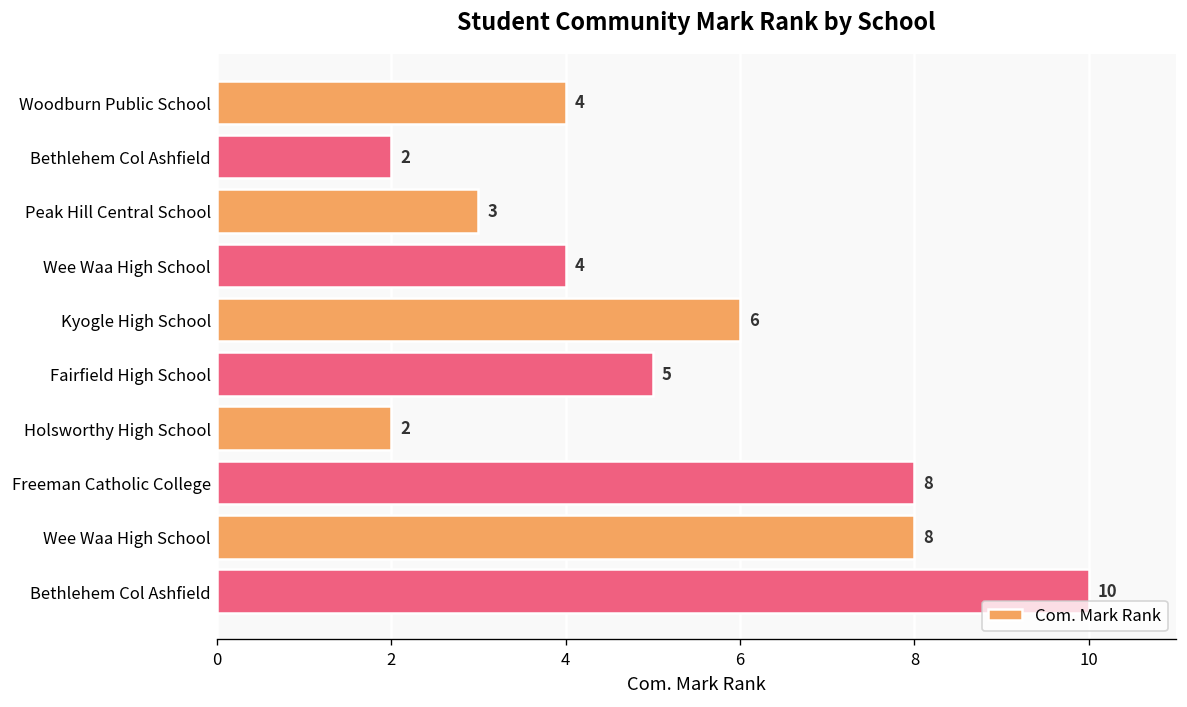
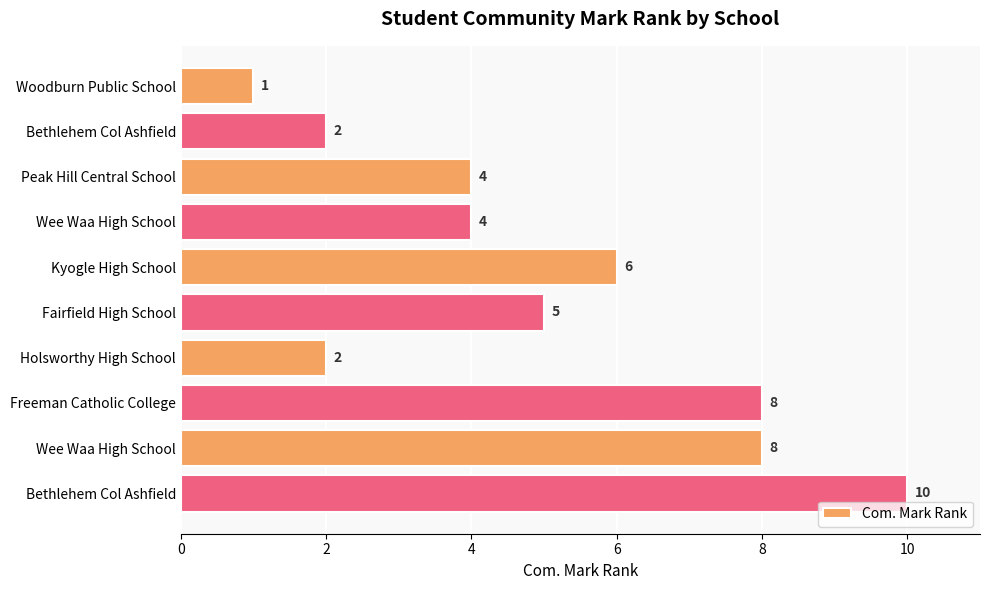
Woodburn Public School: 4 -> 1
Peak Hill Central School: 3 -> 4
